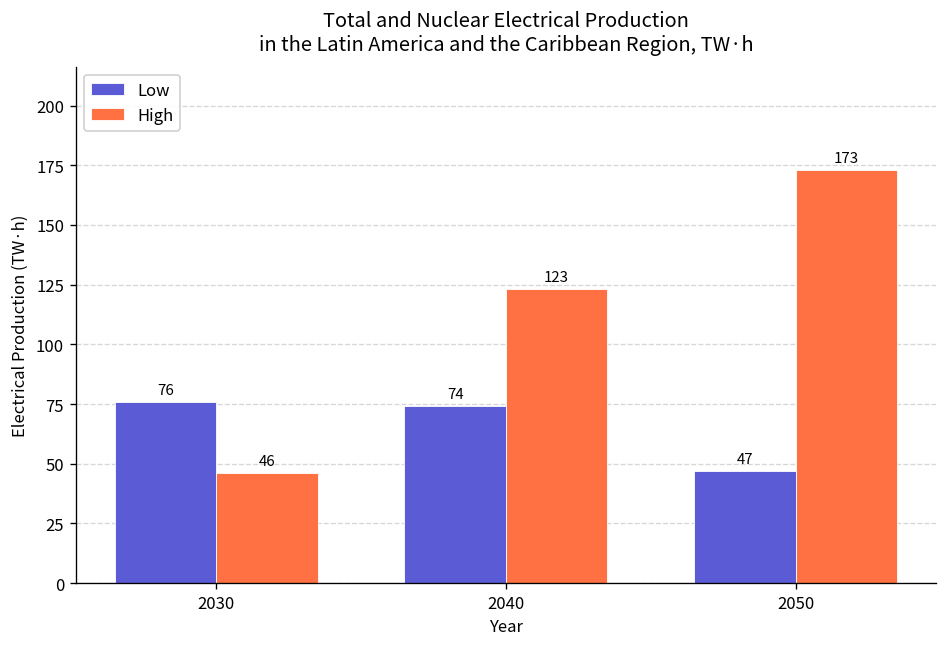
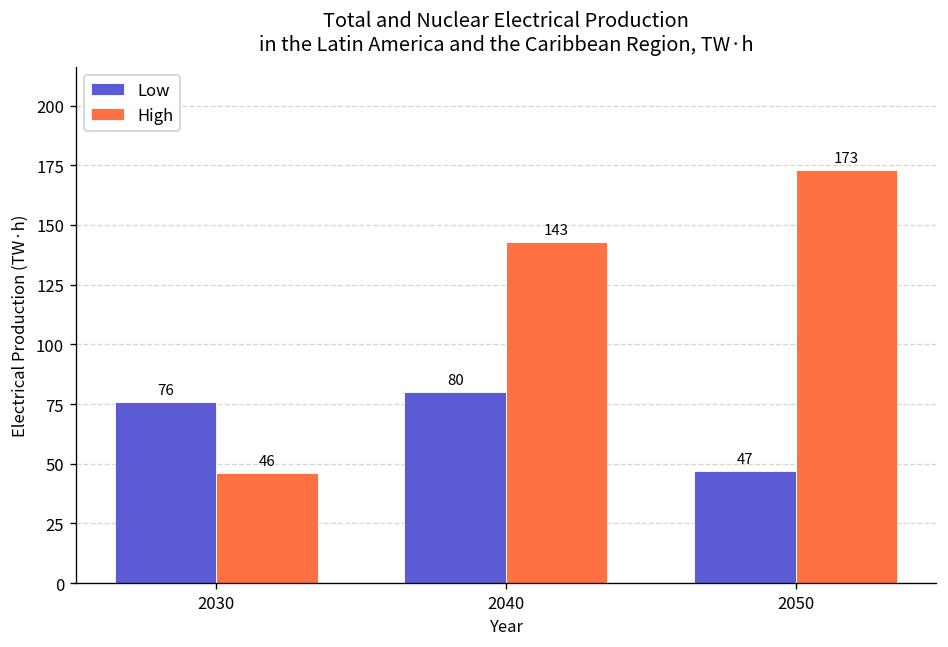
Low, 2040: 74 -> 80
High, 2040: 123 -> 143
